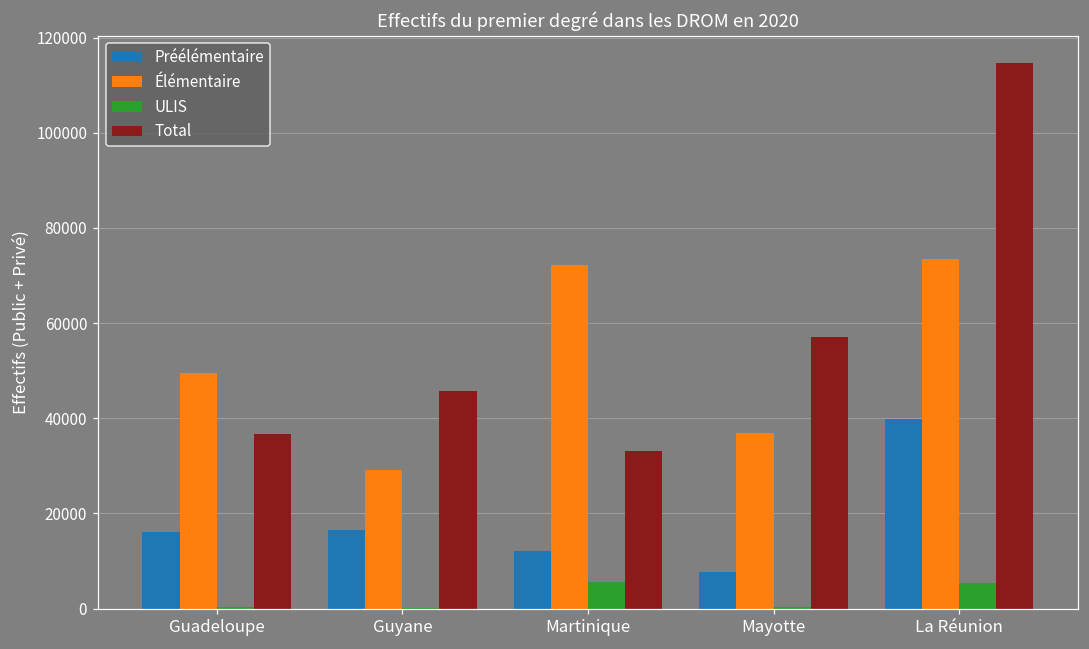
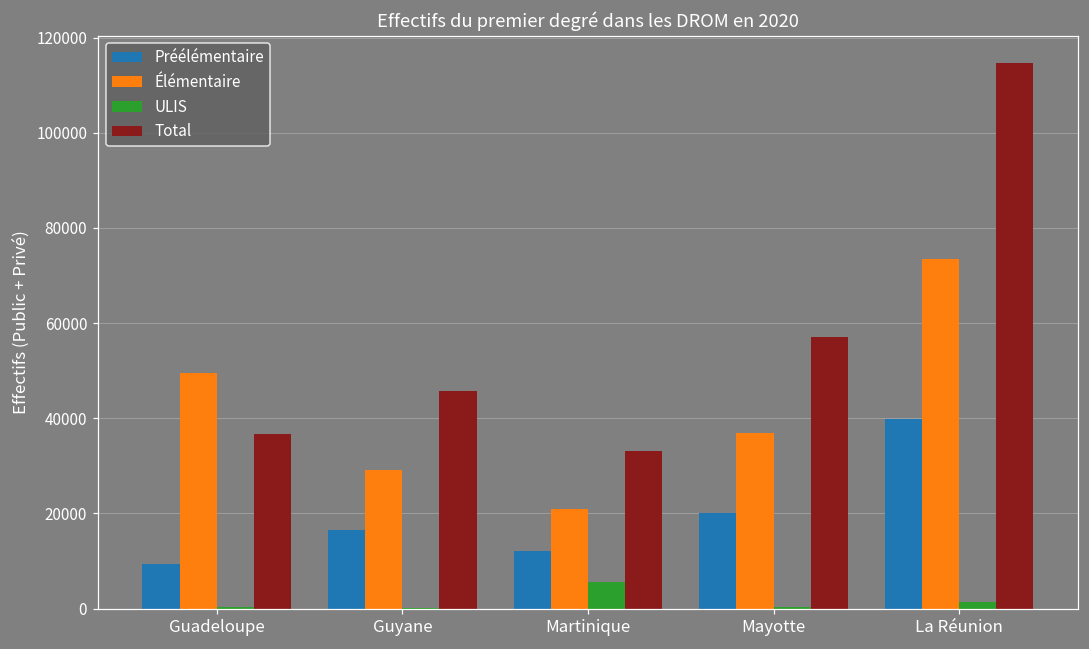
Préélémentaire, Guadeloupe: 16000 -> 9000
Élémentaire, Martinique: 72000 -> 21000
Préélémentaire, Mayotte: 8000 -> 20000
ULIS, La Réunion: 5000 -> 1000
